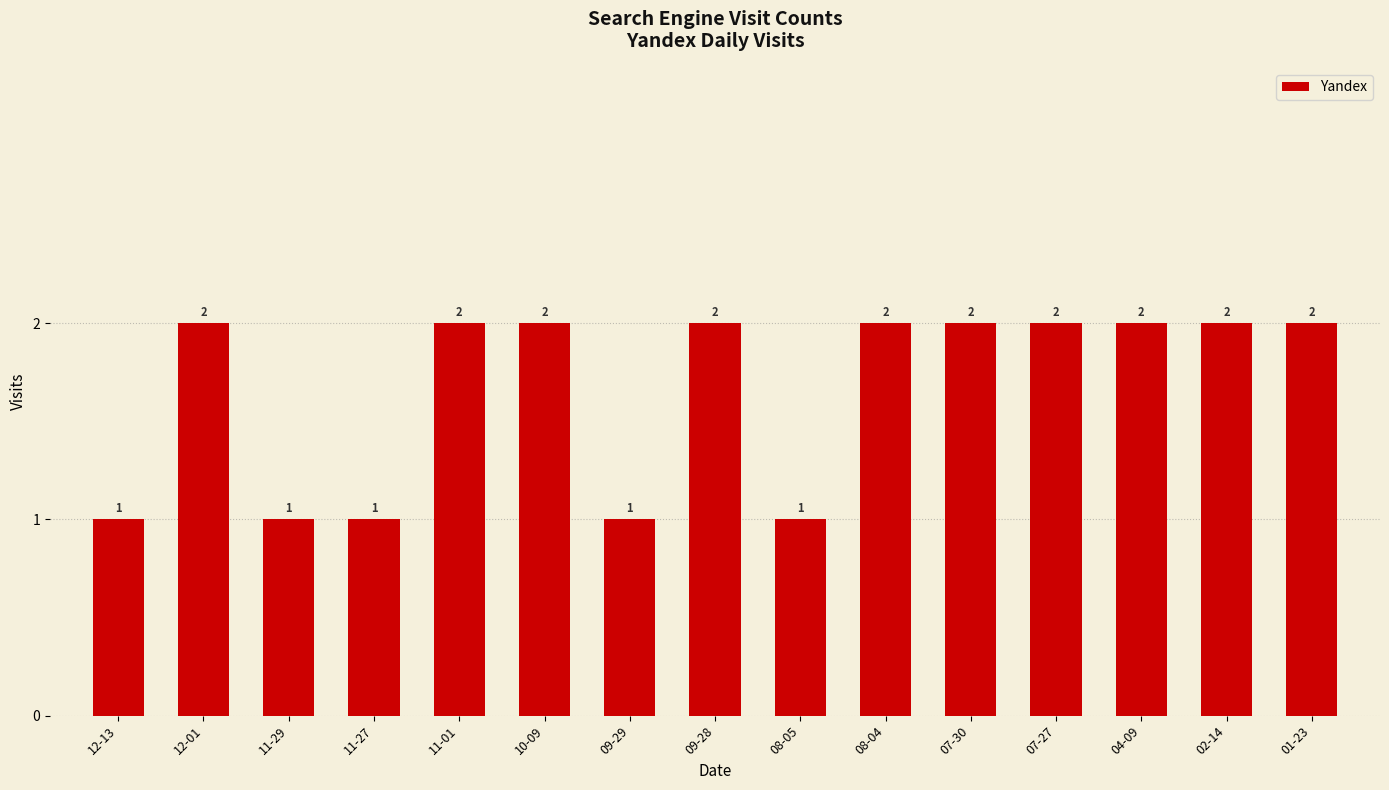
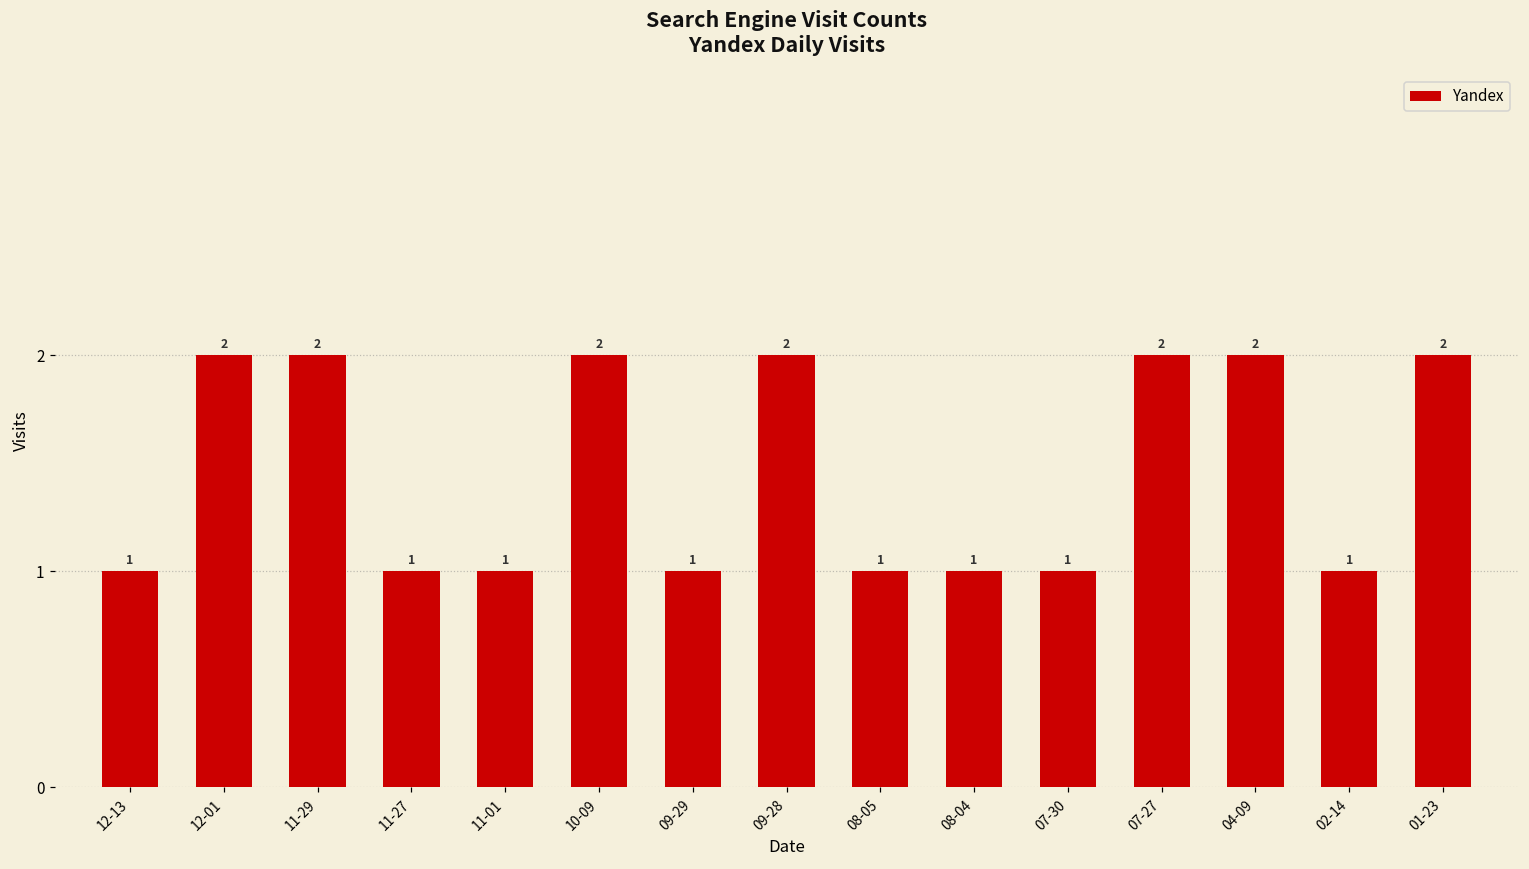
11-29: 1 -> 2
11-01: 2 -> 1
08-04: 2 -> 1
07-30: 2 -> 1
02-14: 2 -> 1
